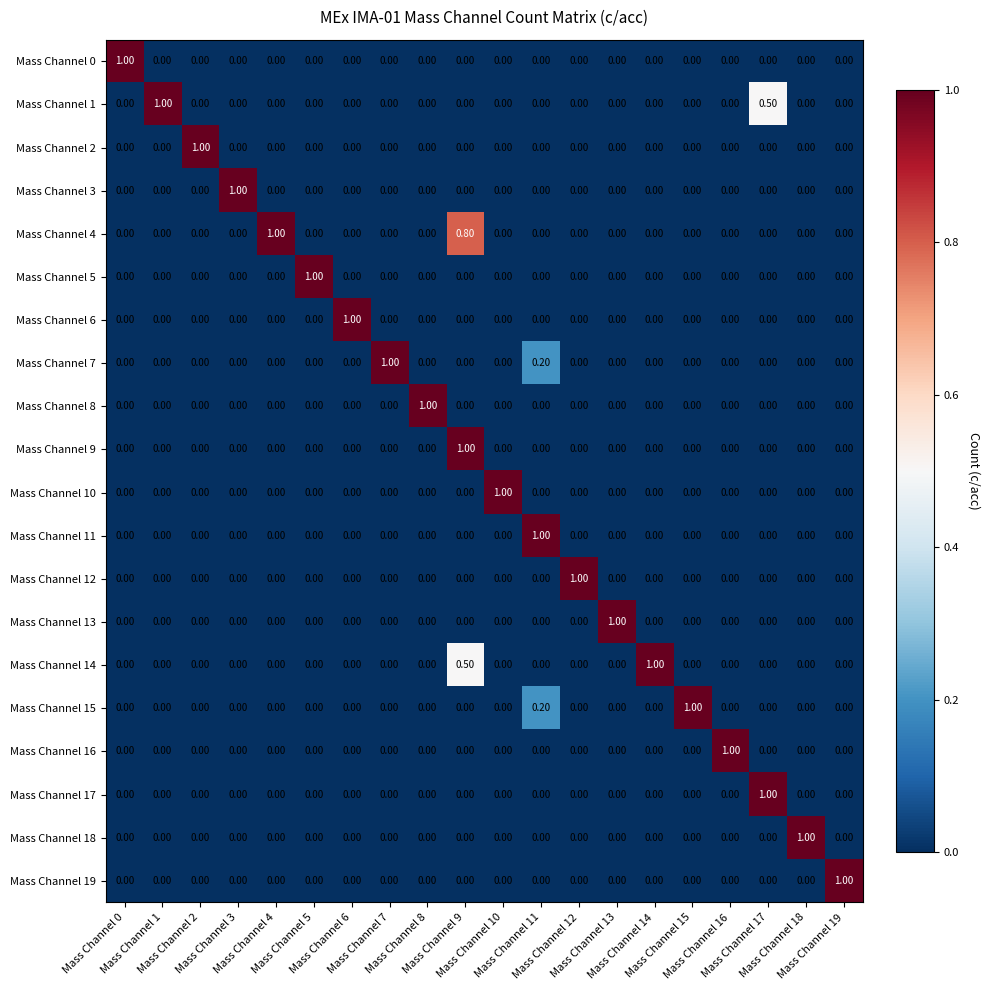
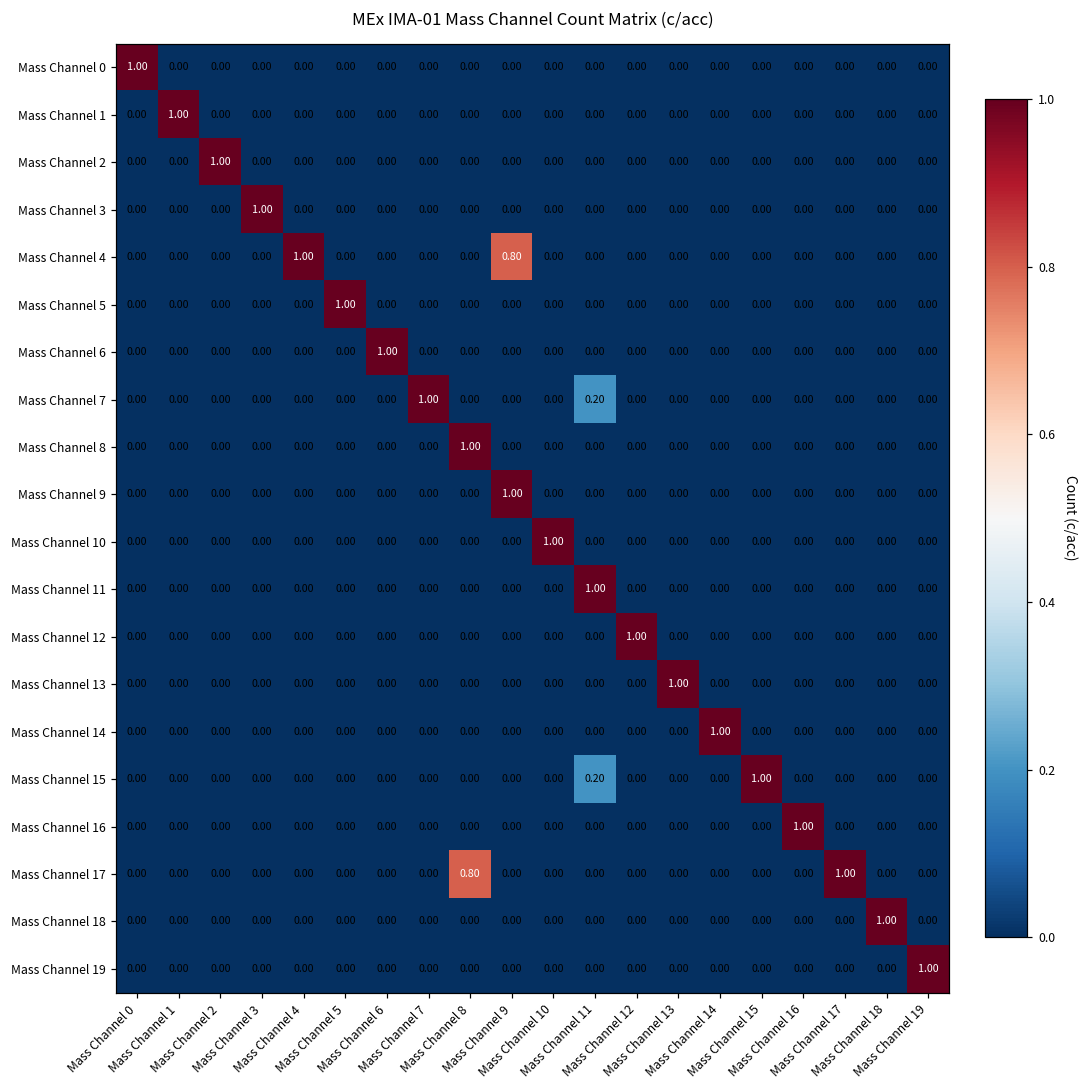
Mass Channel 1, Mass Channel 17: 0.50 -> 0.00
Mass Channel 14, Mass Channel 9: 0.50 -> 0.00
Mass Channel 17, Mass Channel 8: 0.00 -> 0.80
